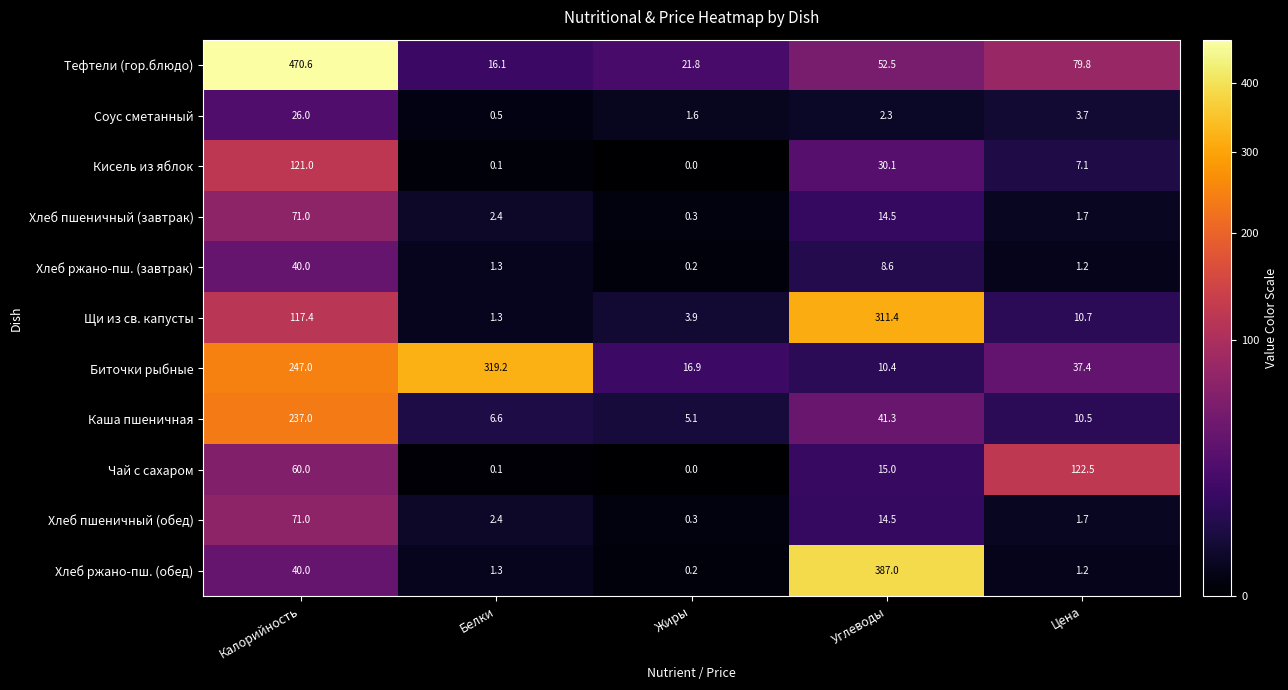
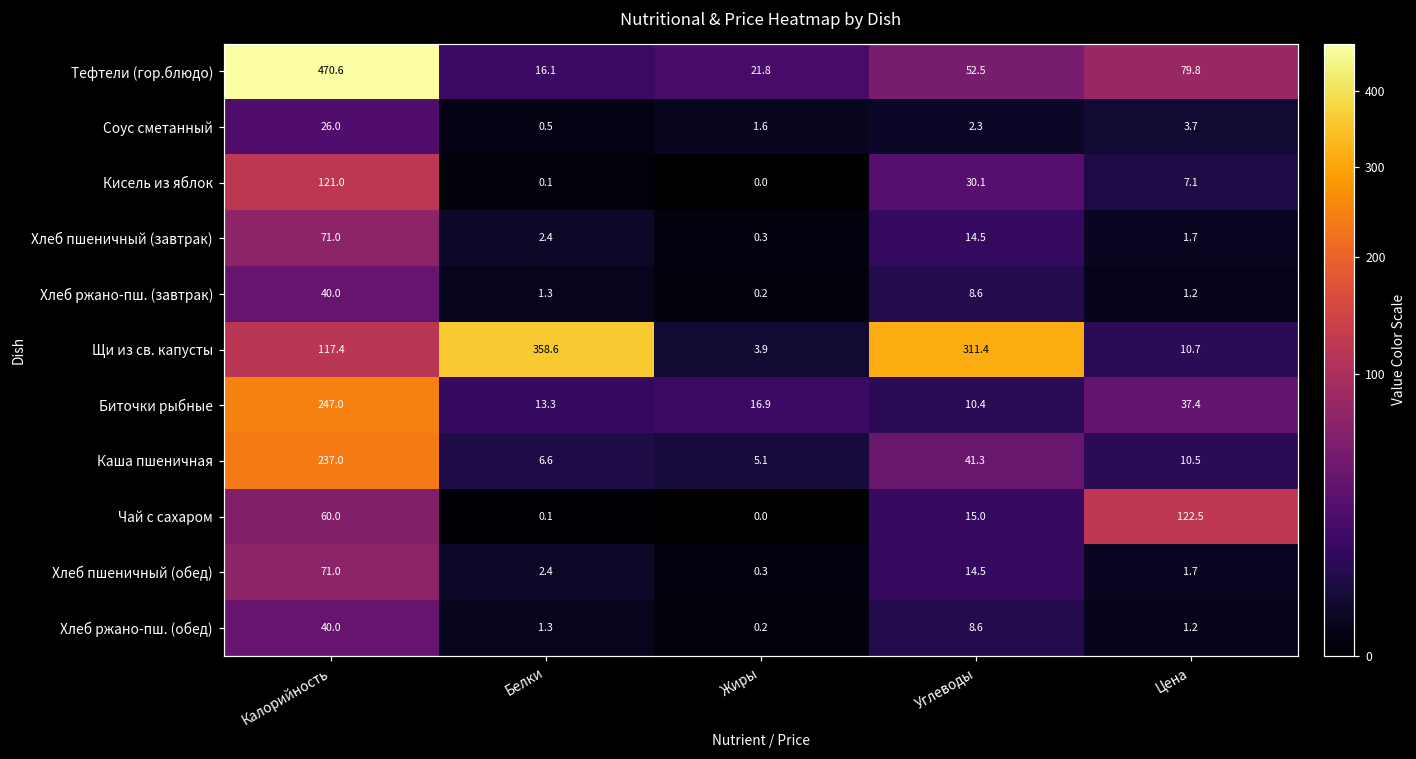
Щи из св. капусты, Белки: 1.3 -> 358.6
Биточки рыбные, Белки: 319.2 -> 13.3
Хлеб ржано-пш. (обед), Углеводы: 387.0 -> 8.6
